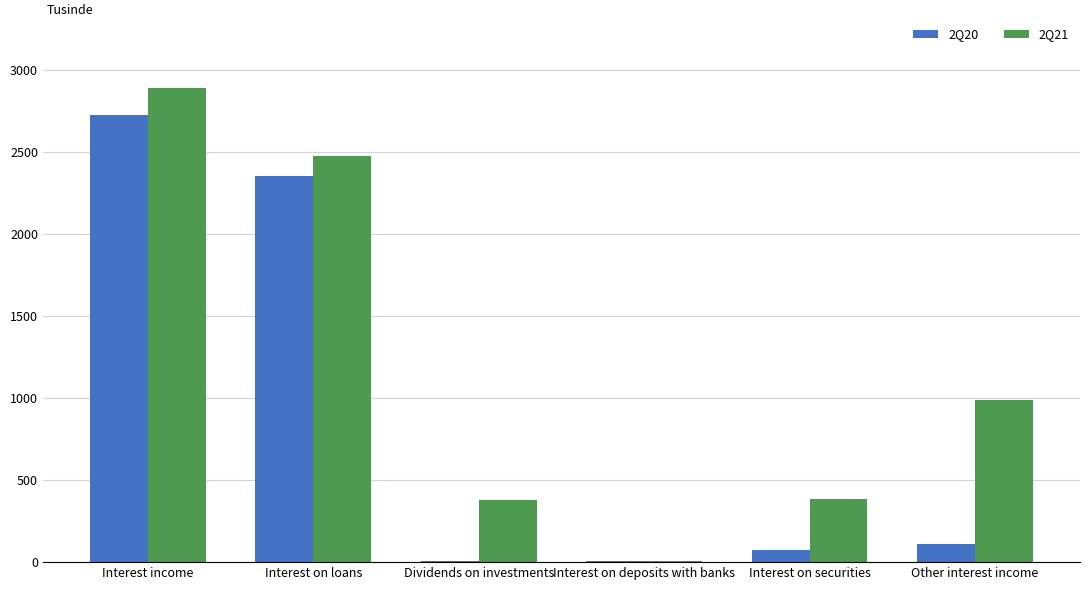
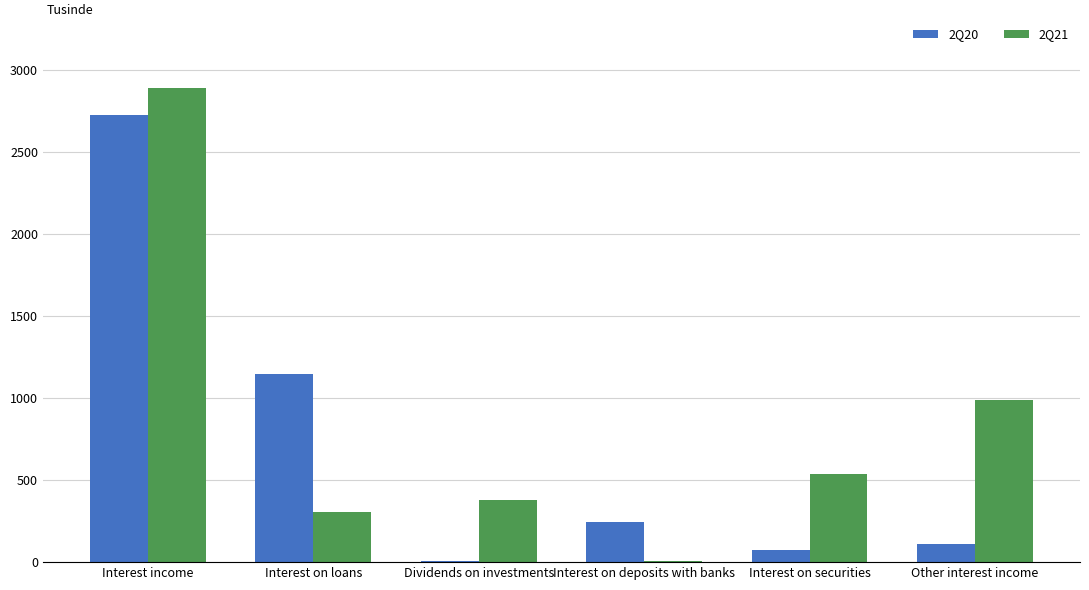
2Q20, Interest on loans: 2350 -> 1150
2Q21, Interest on loans: 2480 -> 300
2Q20, Interest on deposits with banks: 10 -> 250
2Q21, Interest on securities: 380 -> 530
